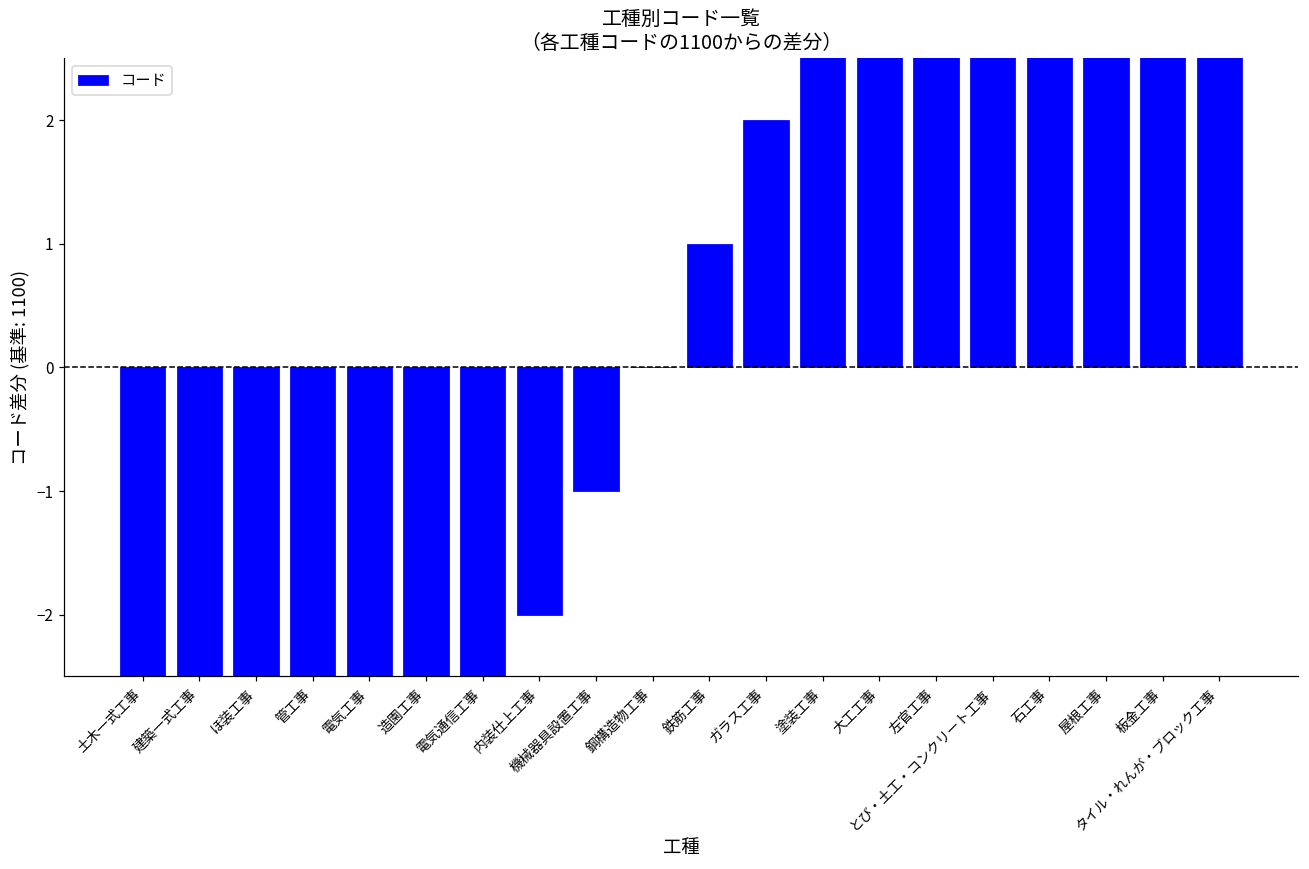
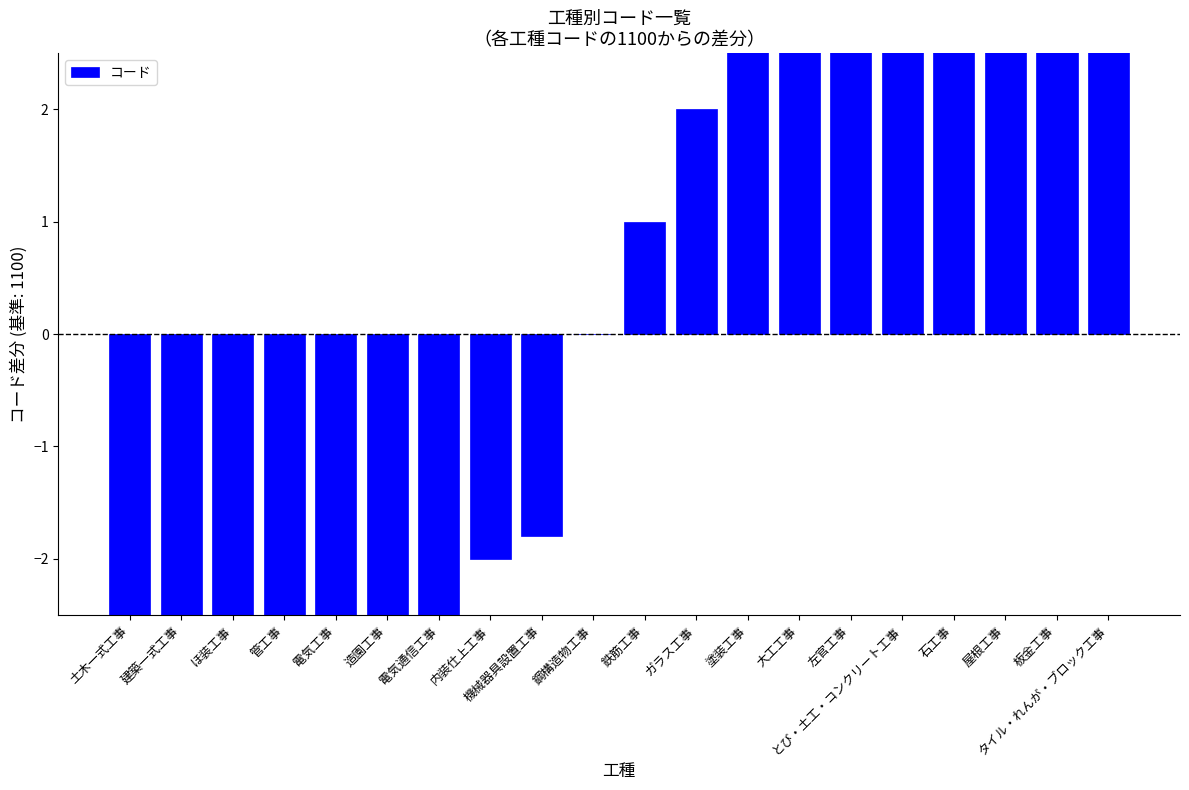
機械器具設置工事: -1.00 -> -1.80
